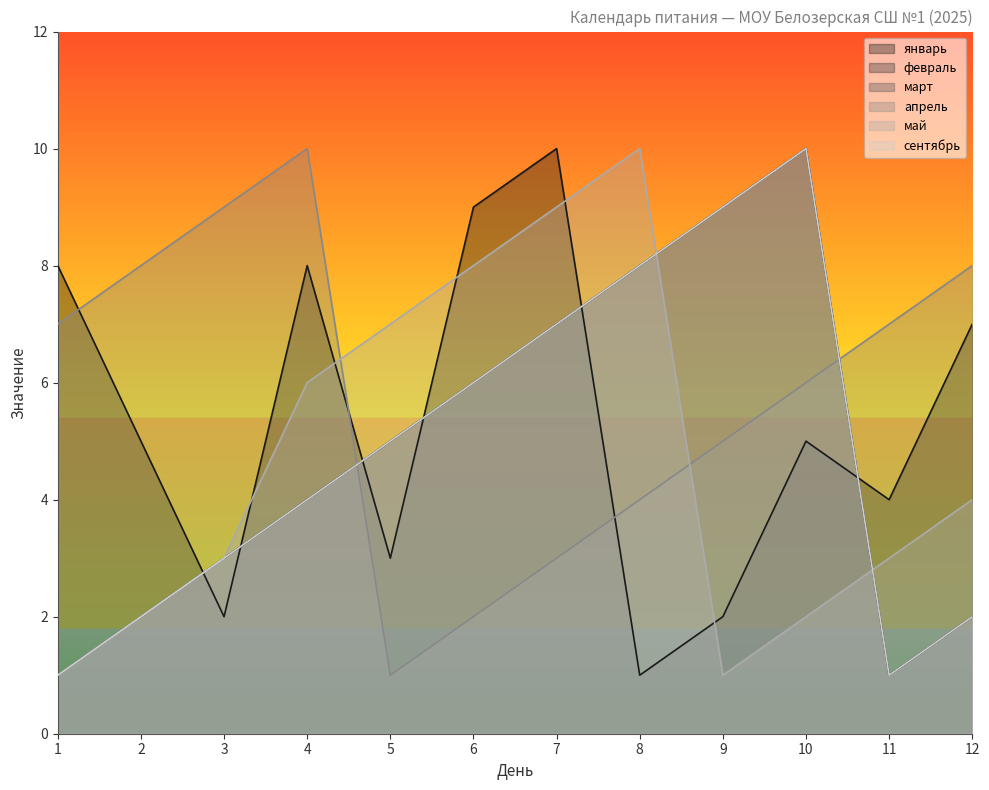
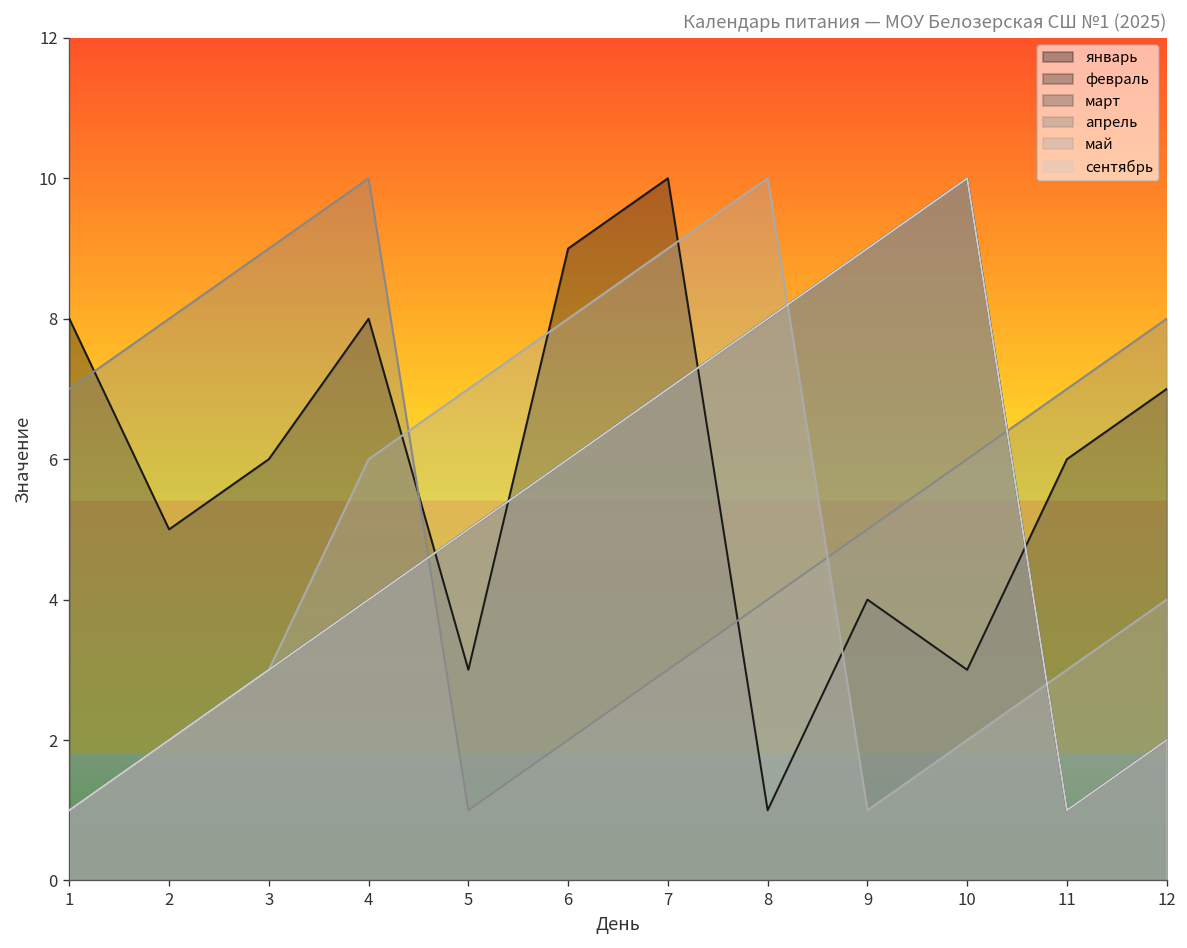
январь, 3: 2 -> 6
январь, 9: 2 -> 4
январь, 10: 5 -> 3
январь, 11: 4 -> 6
